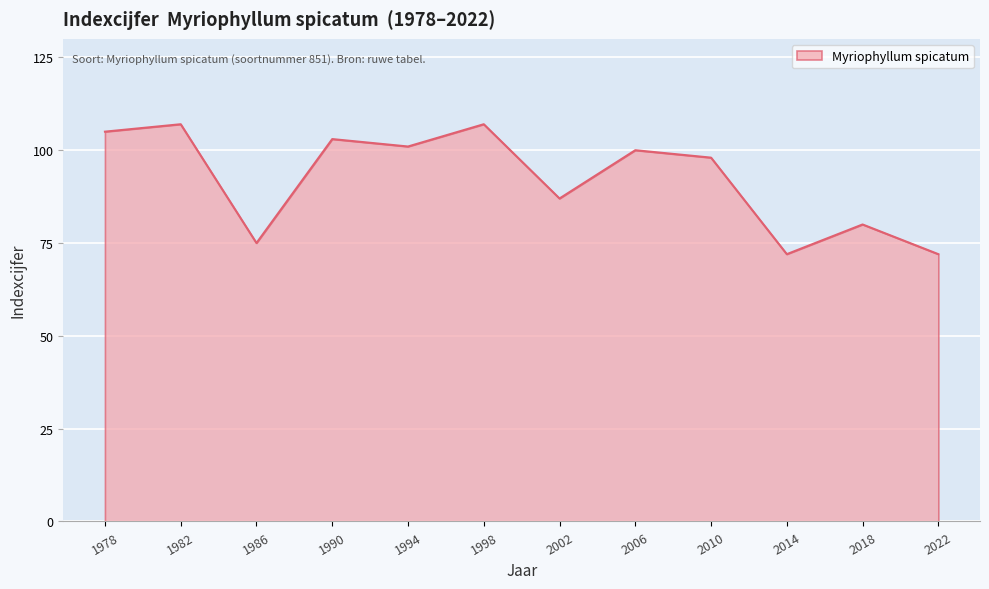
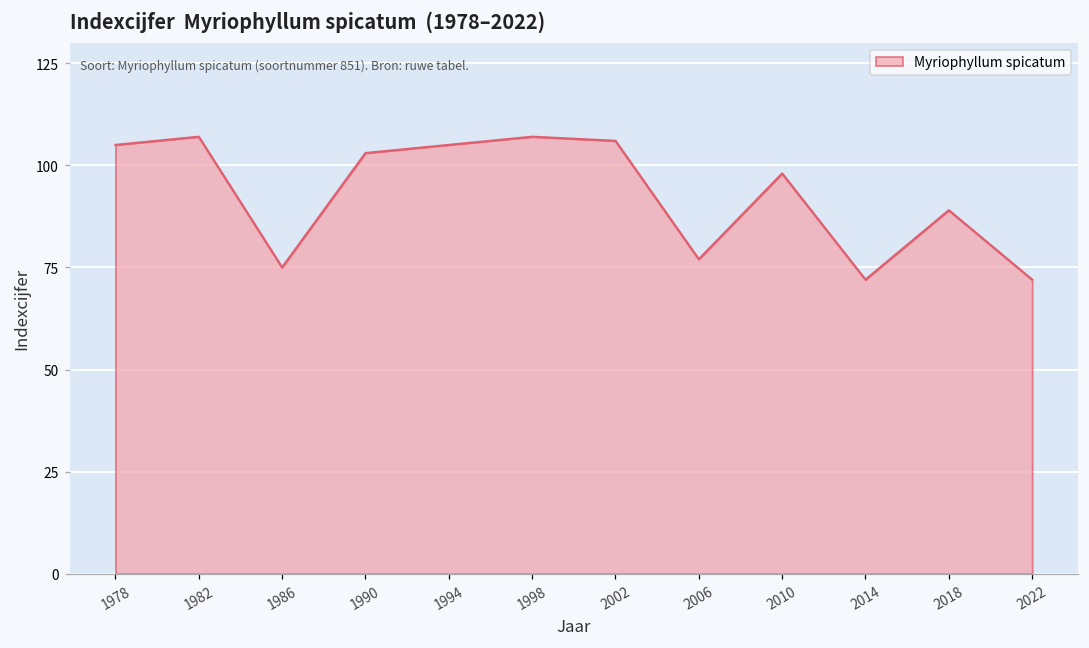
1994: 101 -> 105
2002: 87 -> 106
2006: 100 -> 77
2018: 80 -> 89
